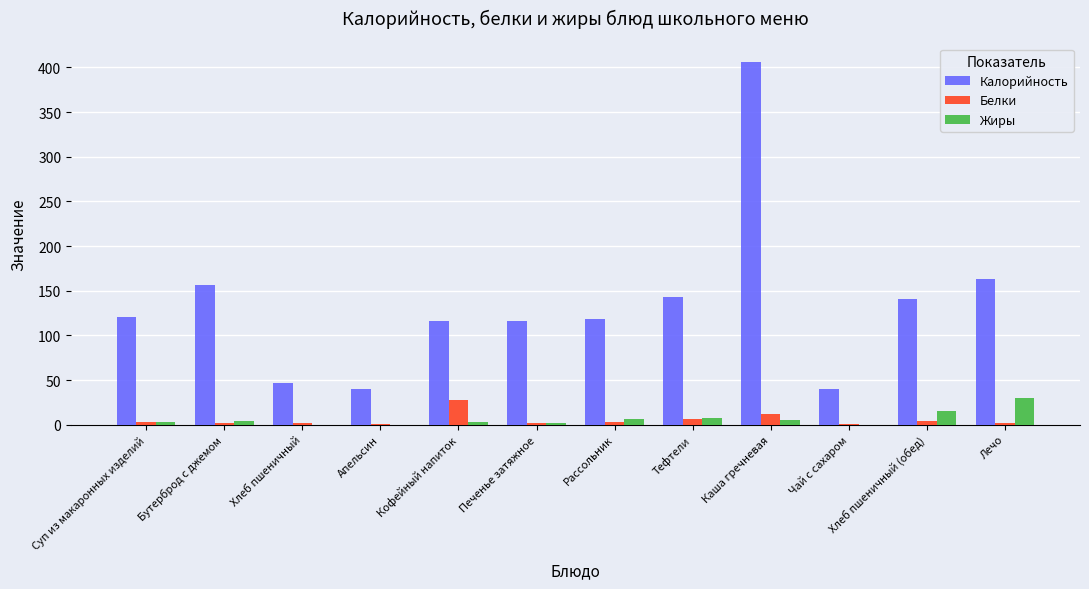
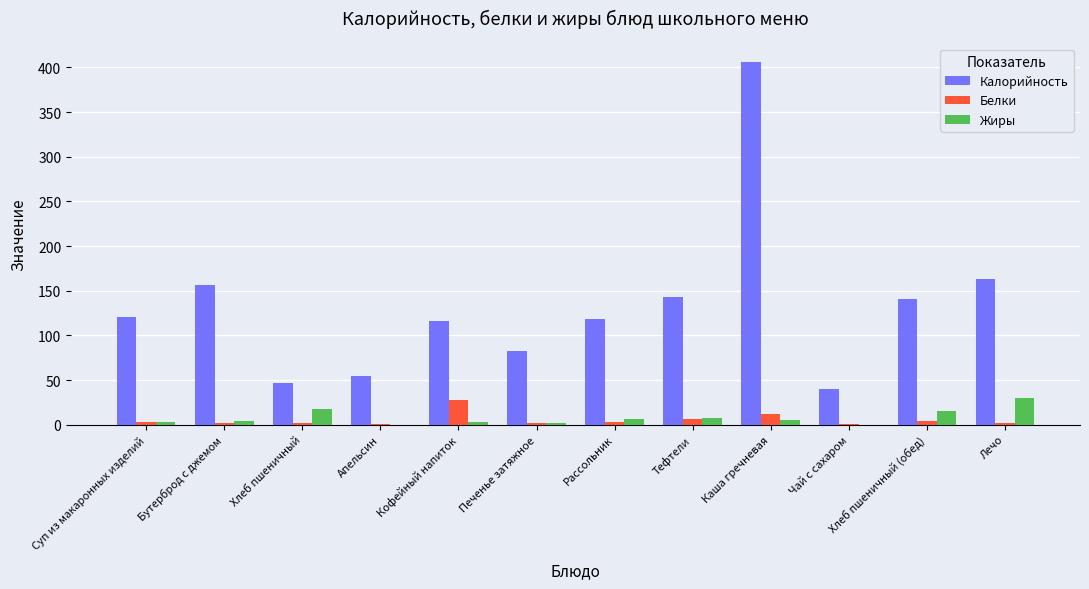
Жиры, Хлеб пшеничный: 0 -> 20
Калорийность, Апельсин: 40 -> 50
Калорийность, Печенье затяжное: 120 -> 80
